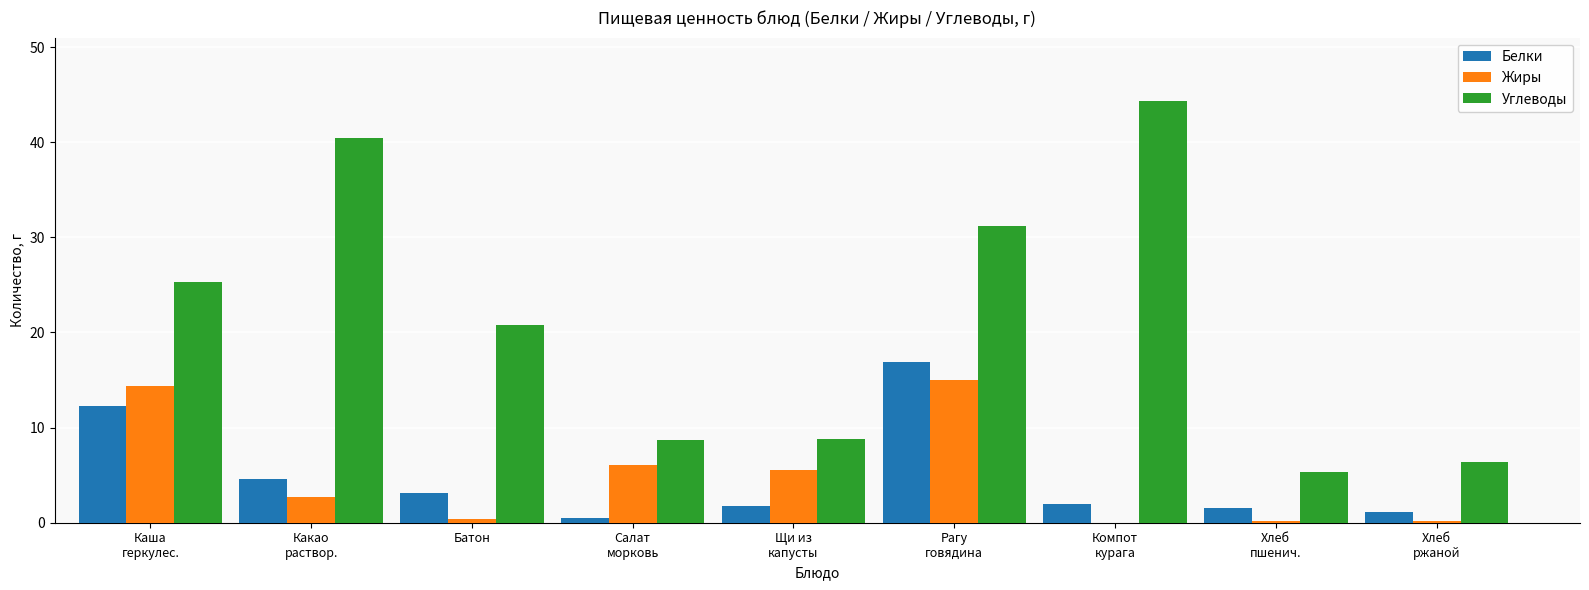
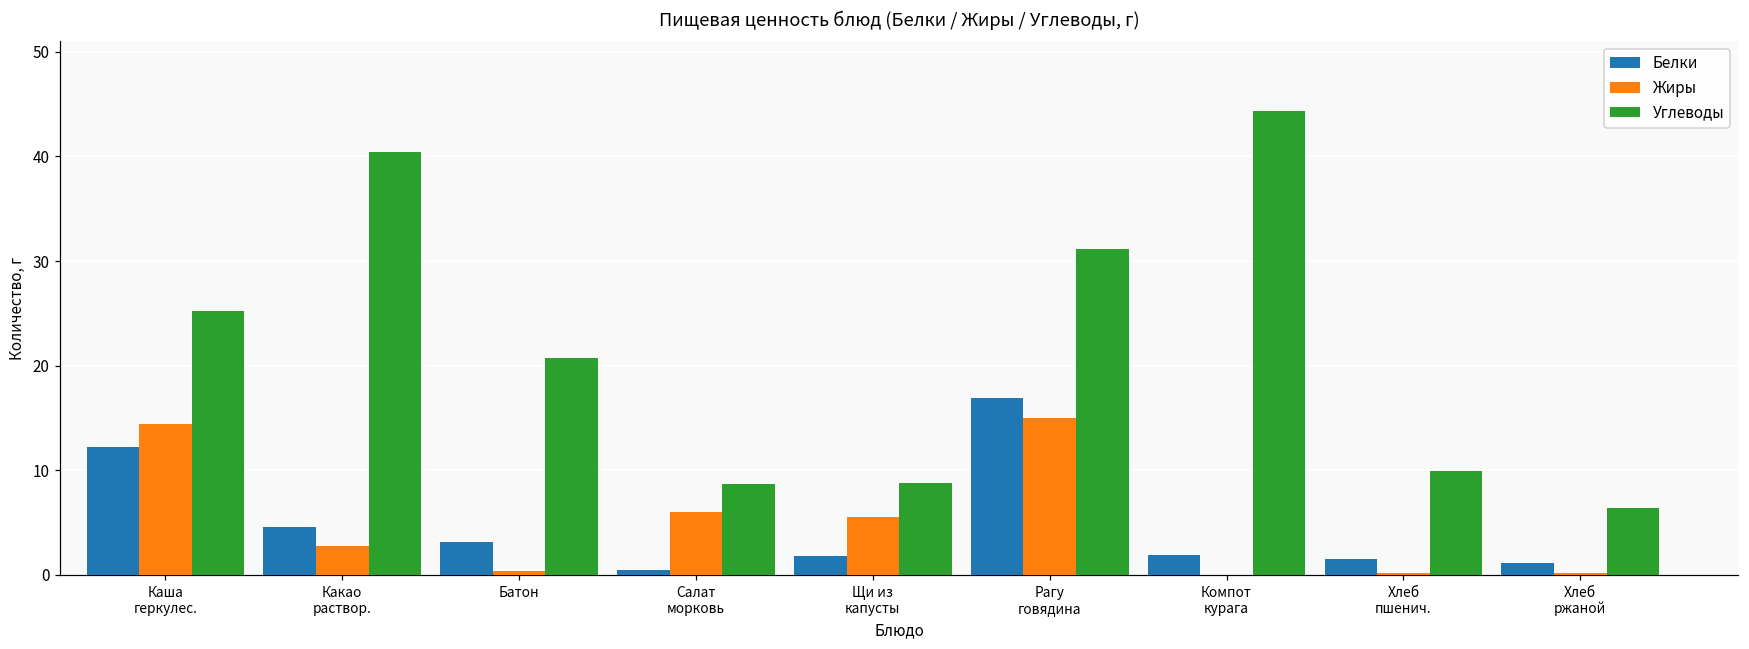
Углеводы, Хлеб пшенич.: 5 -> 10
